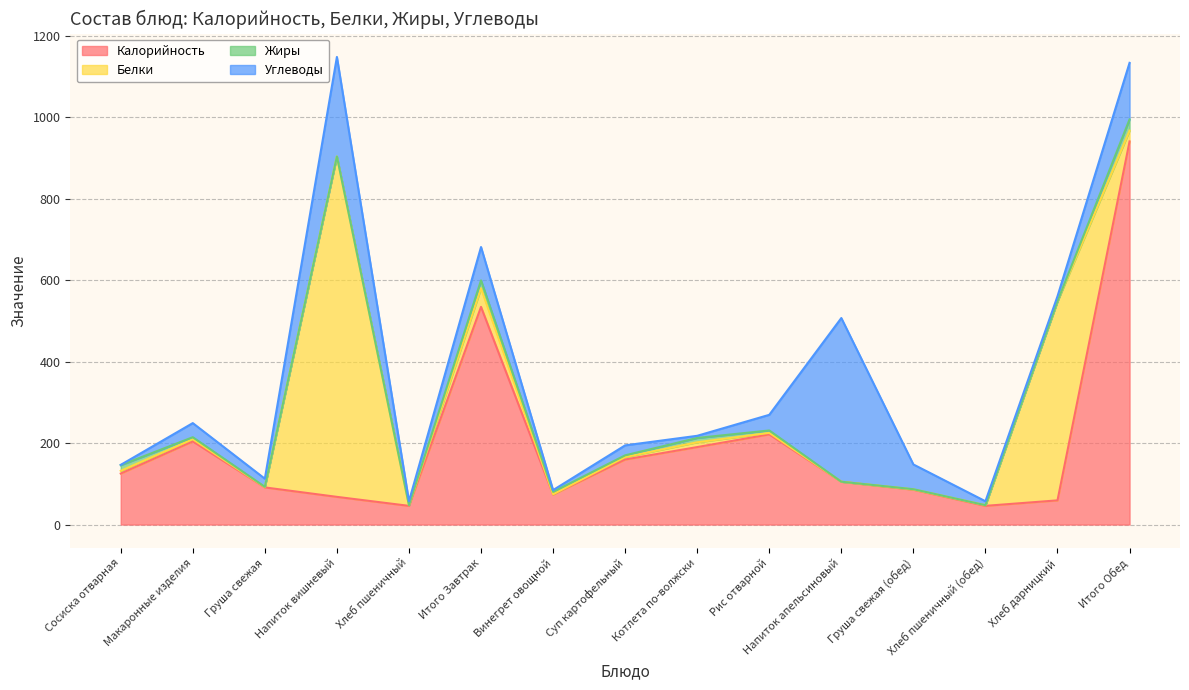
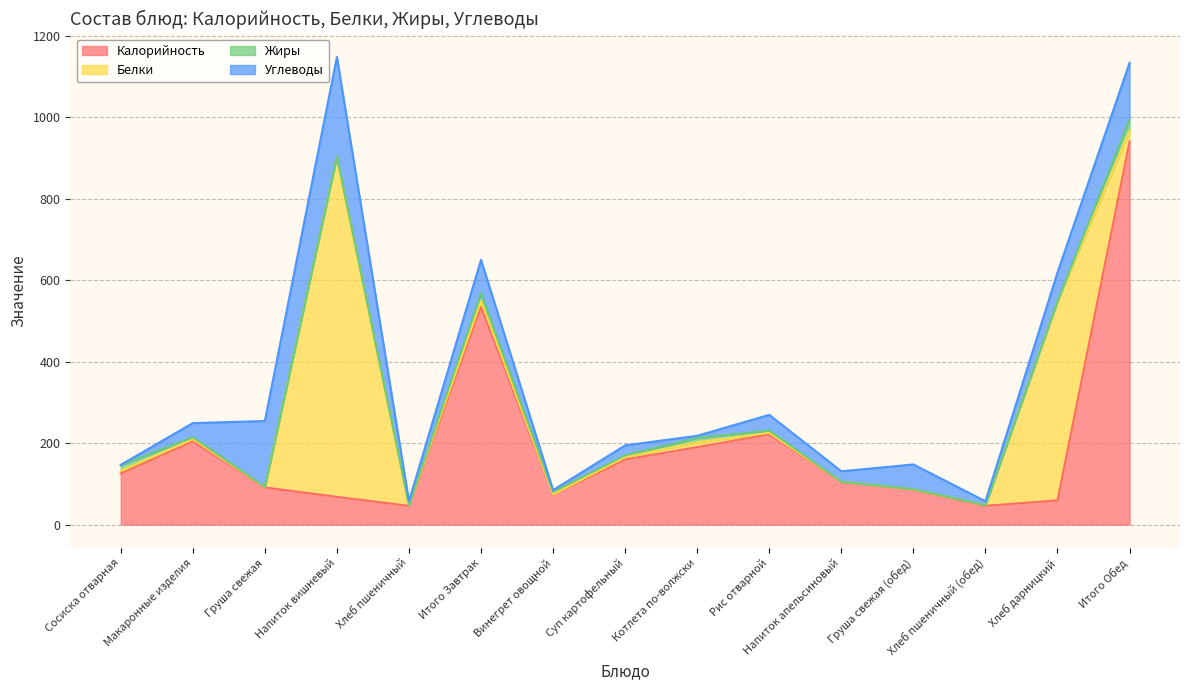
Углеводы, Груша свежая: 20 -> 160
Белки, Итого Завтрак: 50 -> 10
Углеводы, Напиток апельсиновый: 400 -> 30
Углеводы, Хлеб дарницкий: 10 -> 70
